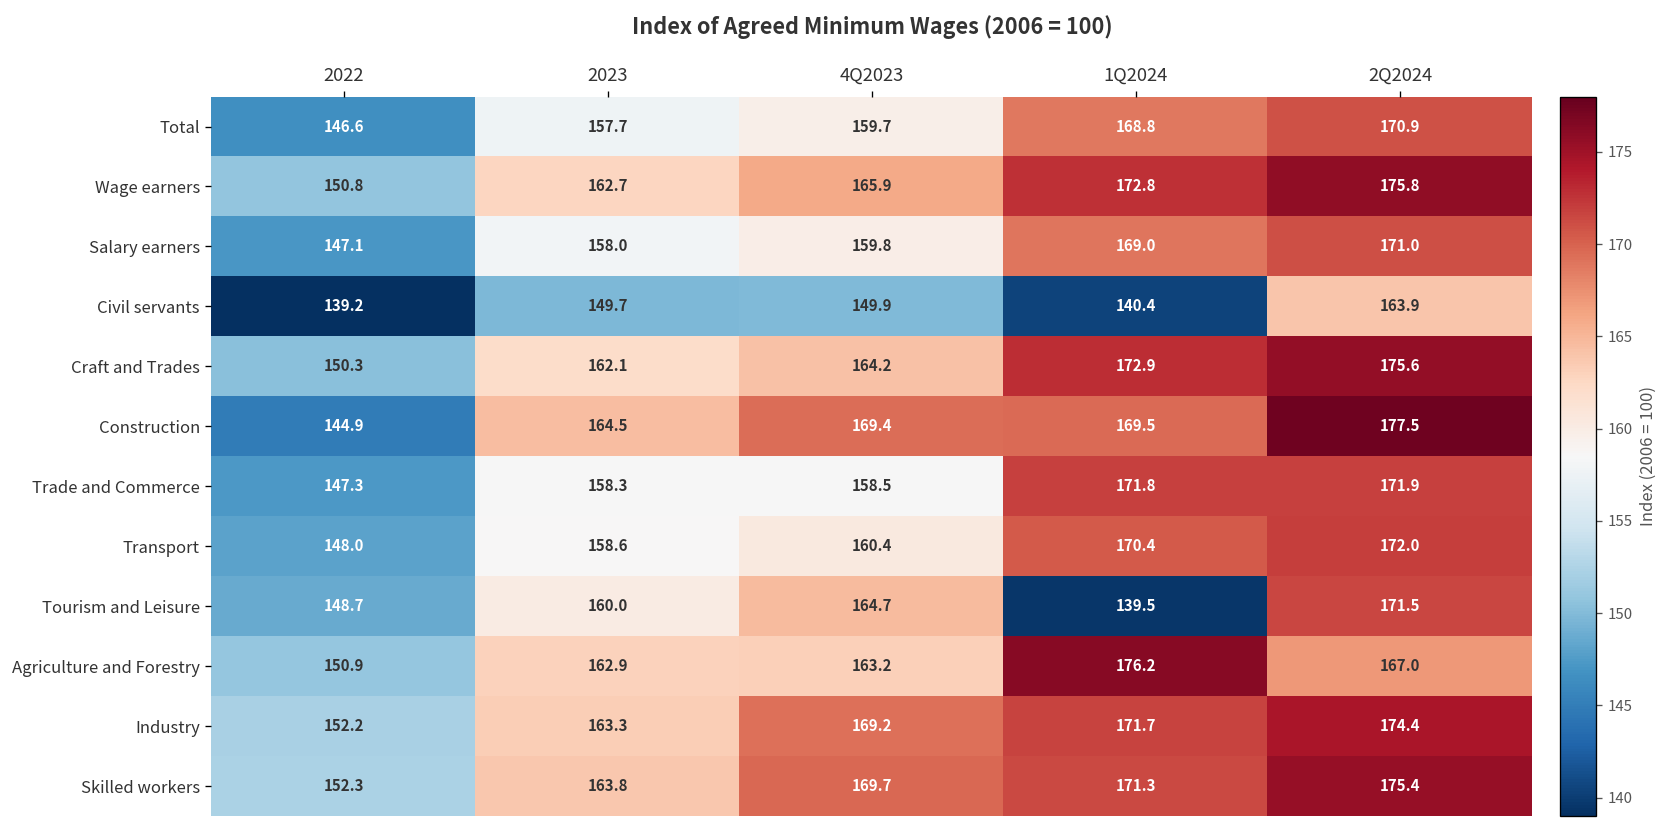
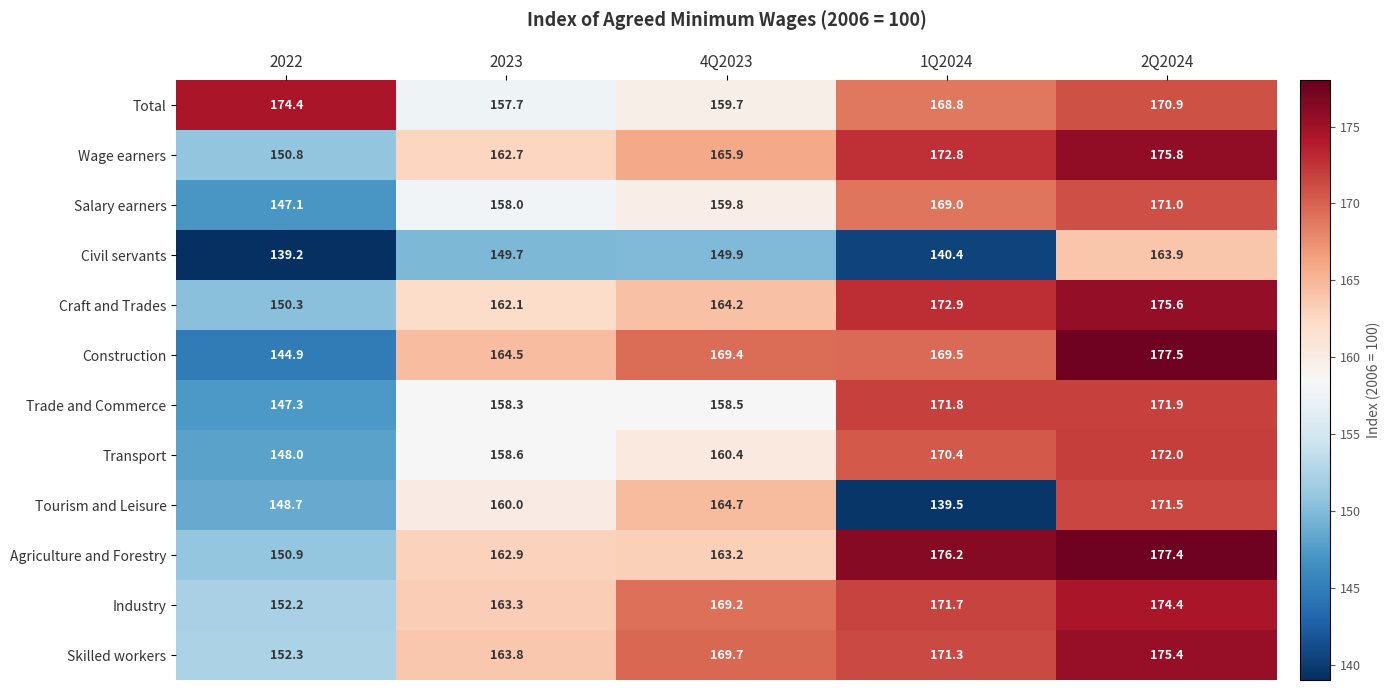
Total, 2022: 146.6 -> 174.4
Agriculture and Forestry, 2Q2024: 167.0 -> 177.4
